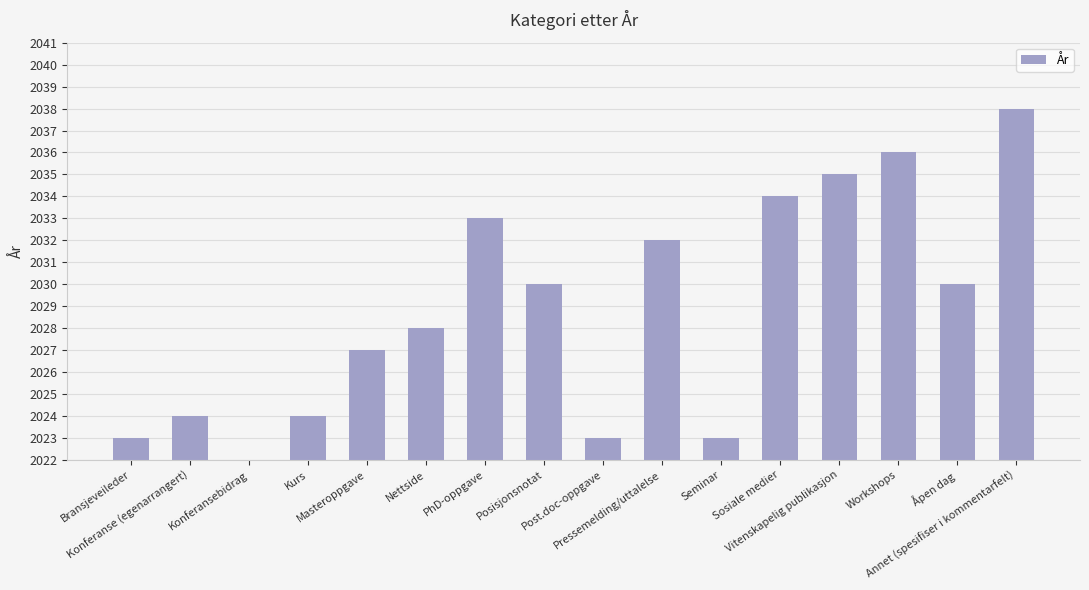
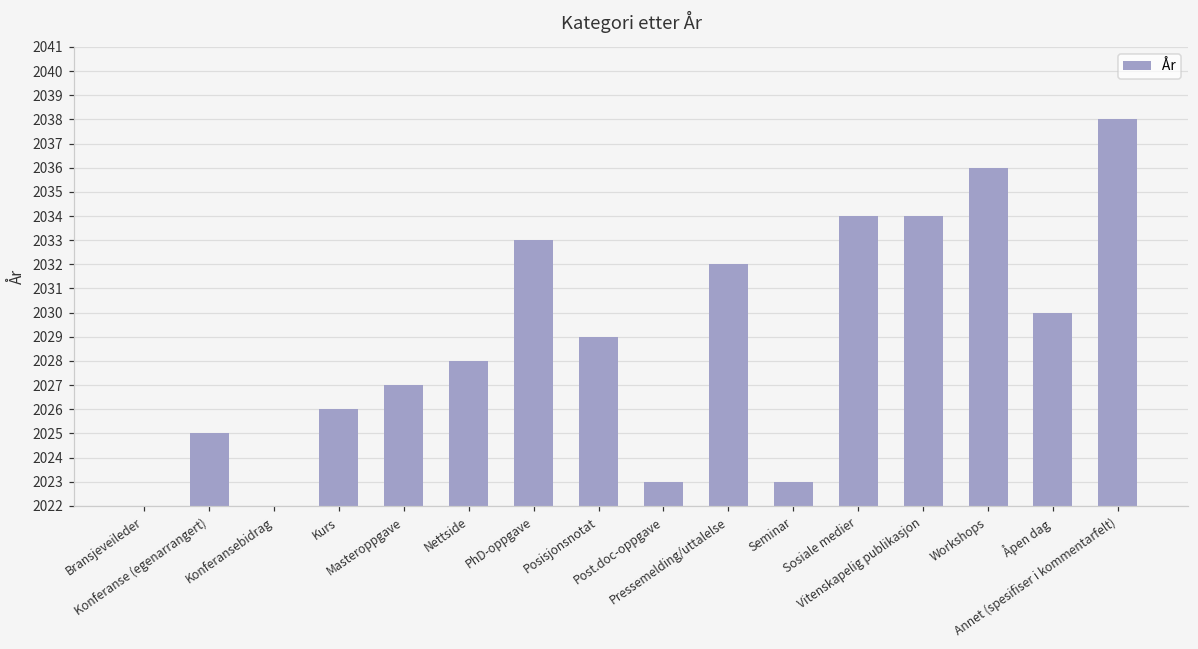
Bransjeveileder: 2023 -> 2022
Konferanse (egenarrangert): 2024 -> 2025
Kurs: 2024 -> 2026
Posisjonsnotat: 2030 -> 2029
Vitenskapelig publikasjon: 2035 -> 2034
